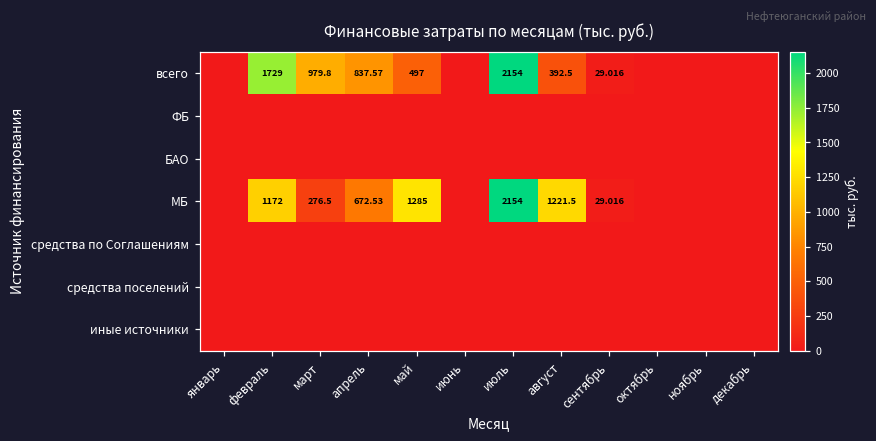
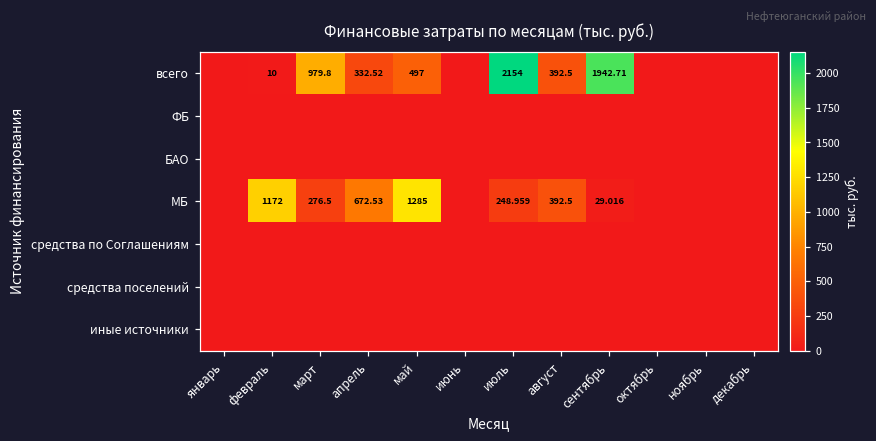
всего, февраль: 1729 -> 10
всего, апрель: 837.57 -> 332.52
всего, сентябрь: 29.016 -> 1942.71
МБ, июль: 2154 -> 248.959
МБ, август: 1221.5 -> 392.5
